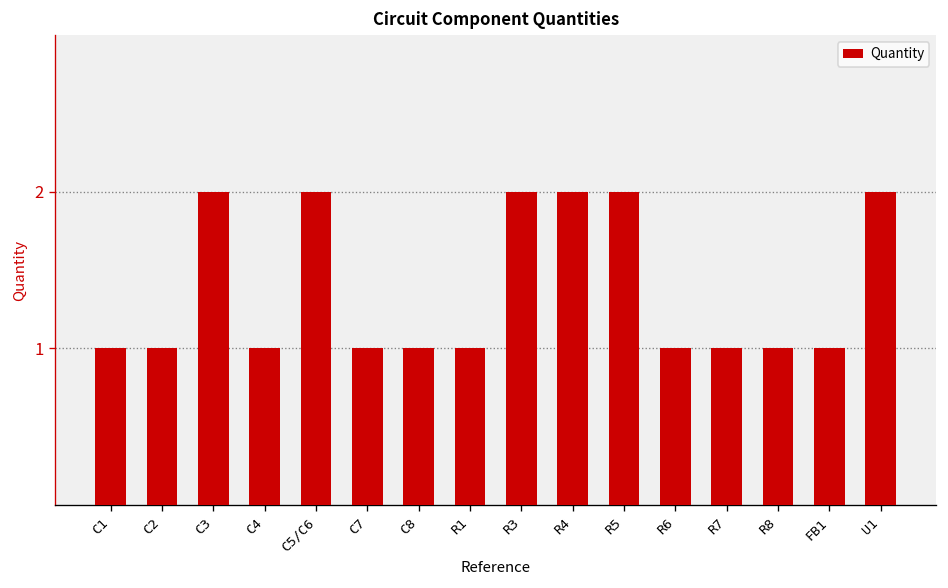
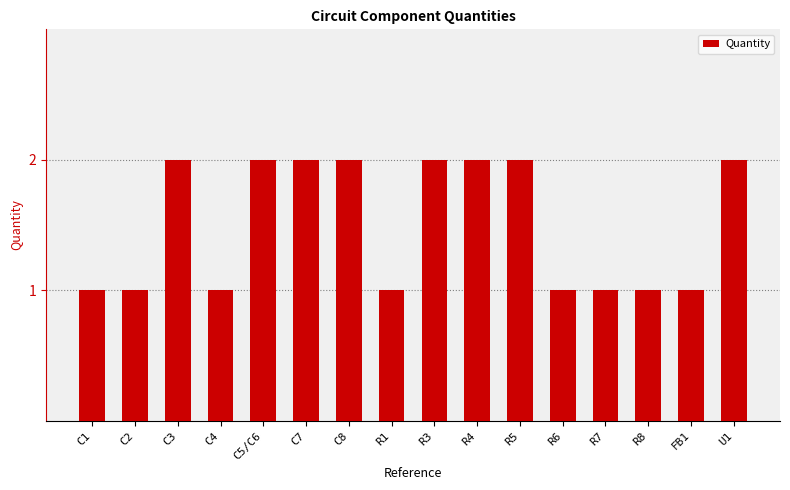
C7: 1 -> 2
C8: 1 -> 2
